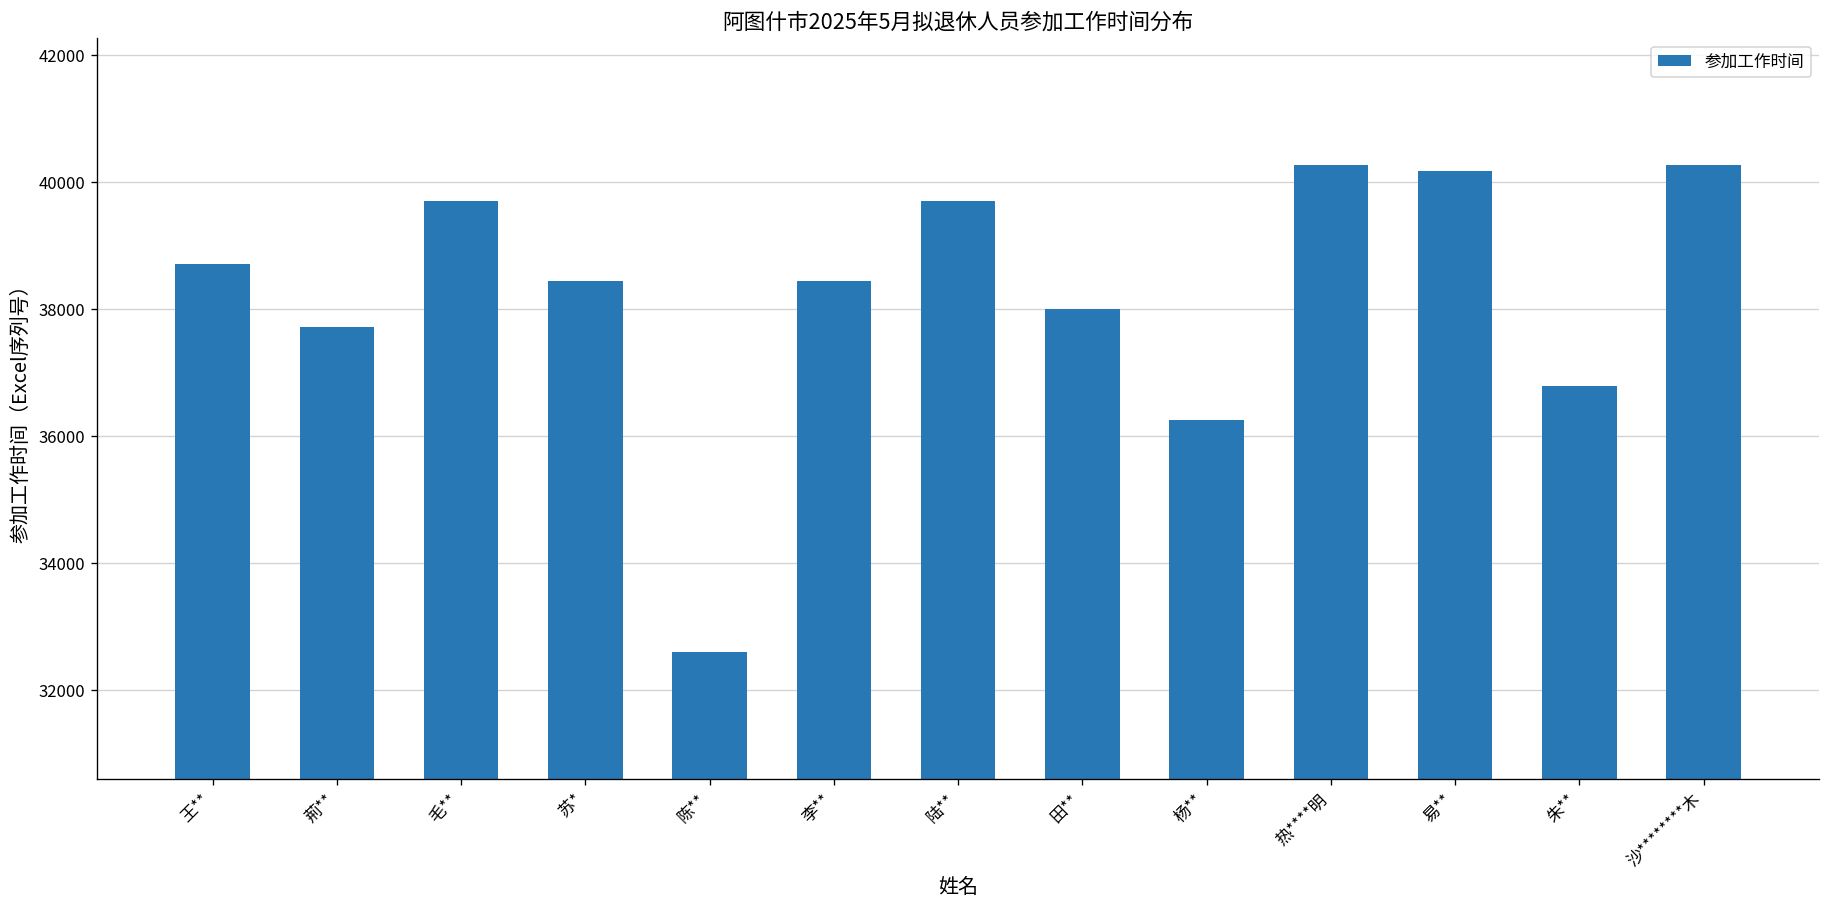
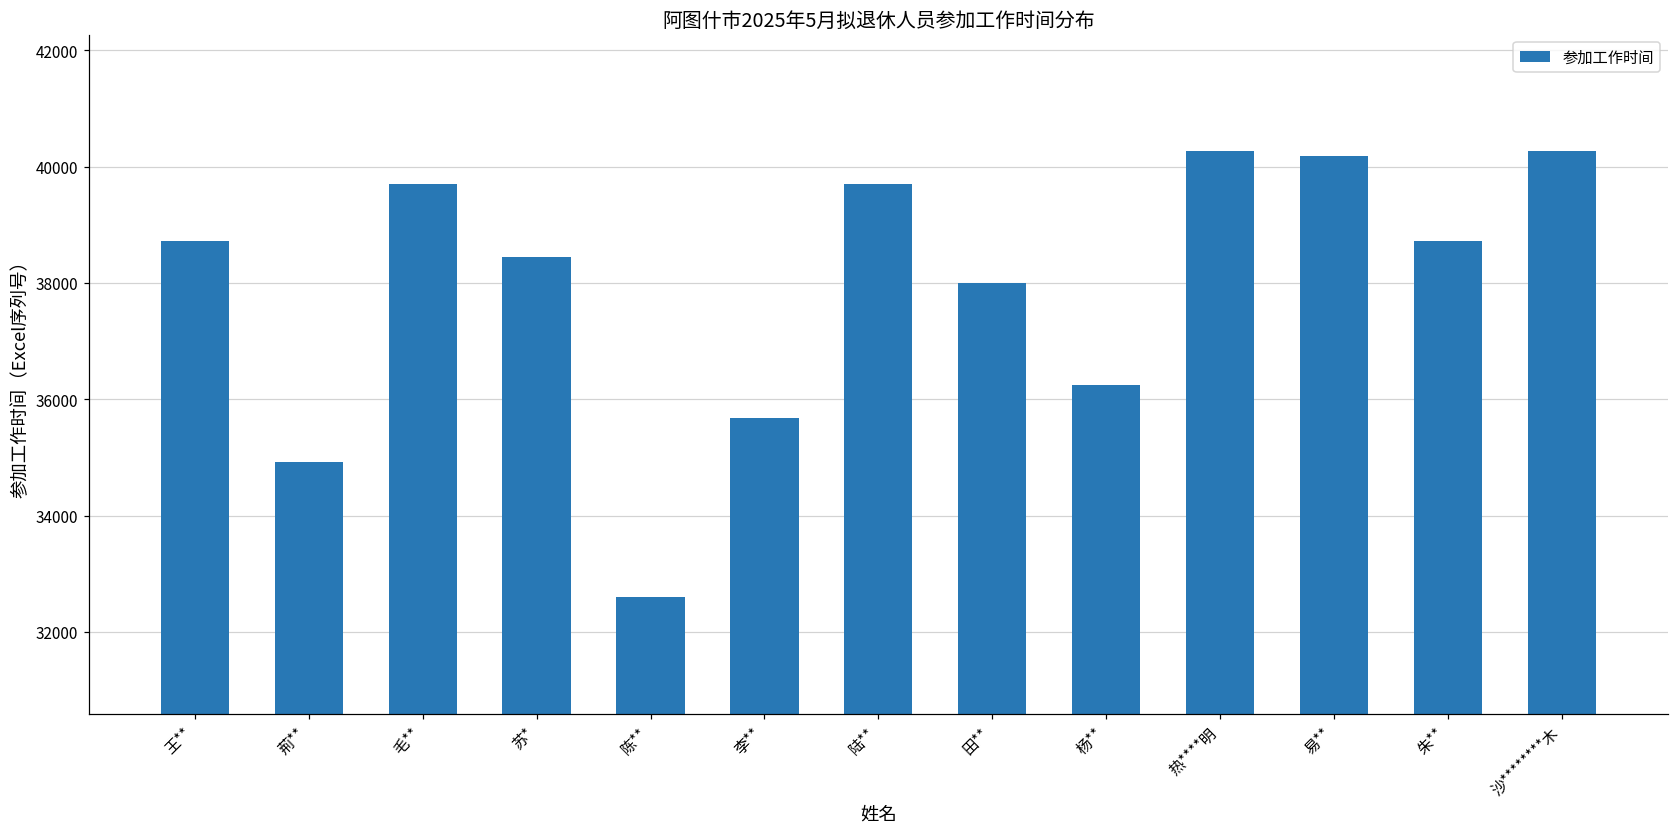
荊**: 37700 -> 34900
李**: 38400 -> 35700
朱**: 36800 -> 38700
